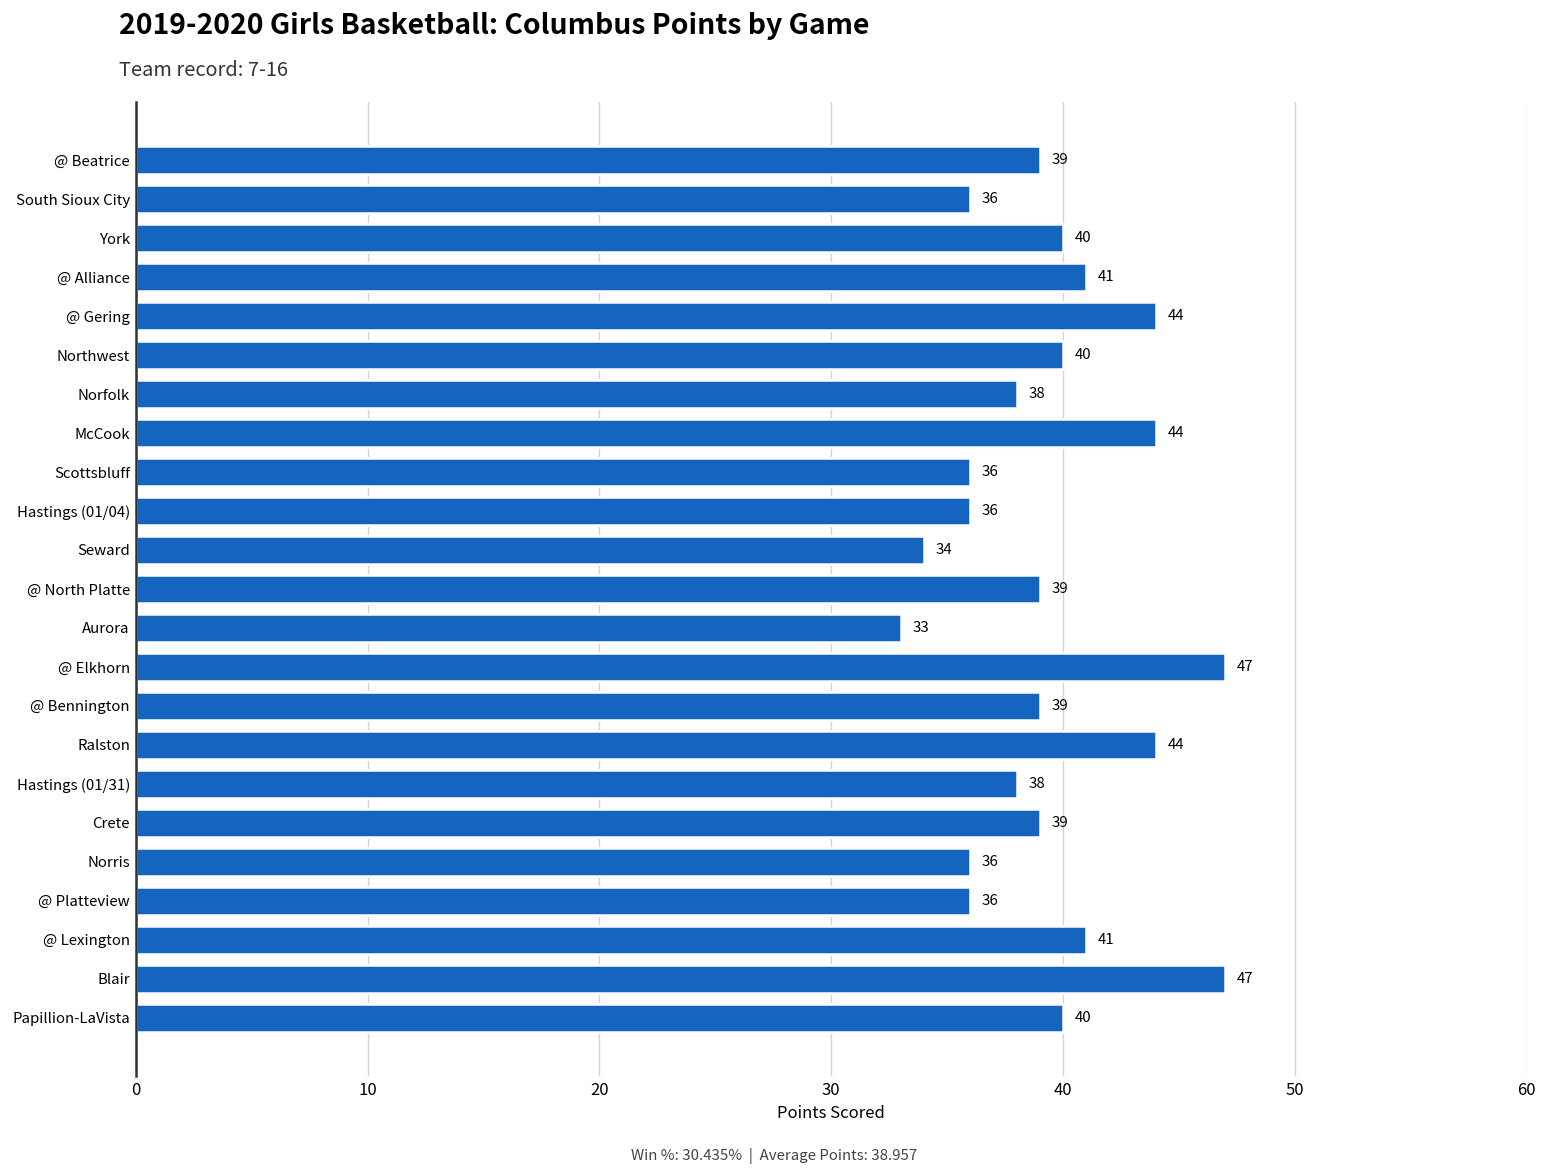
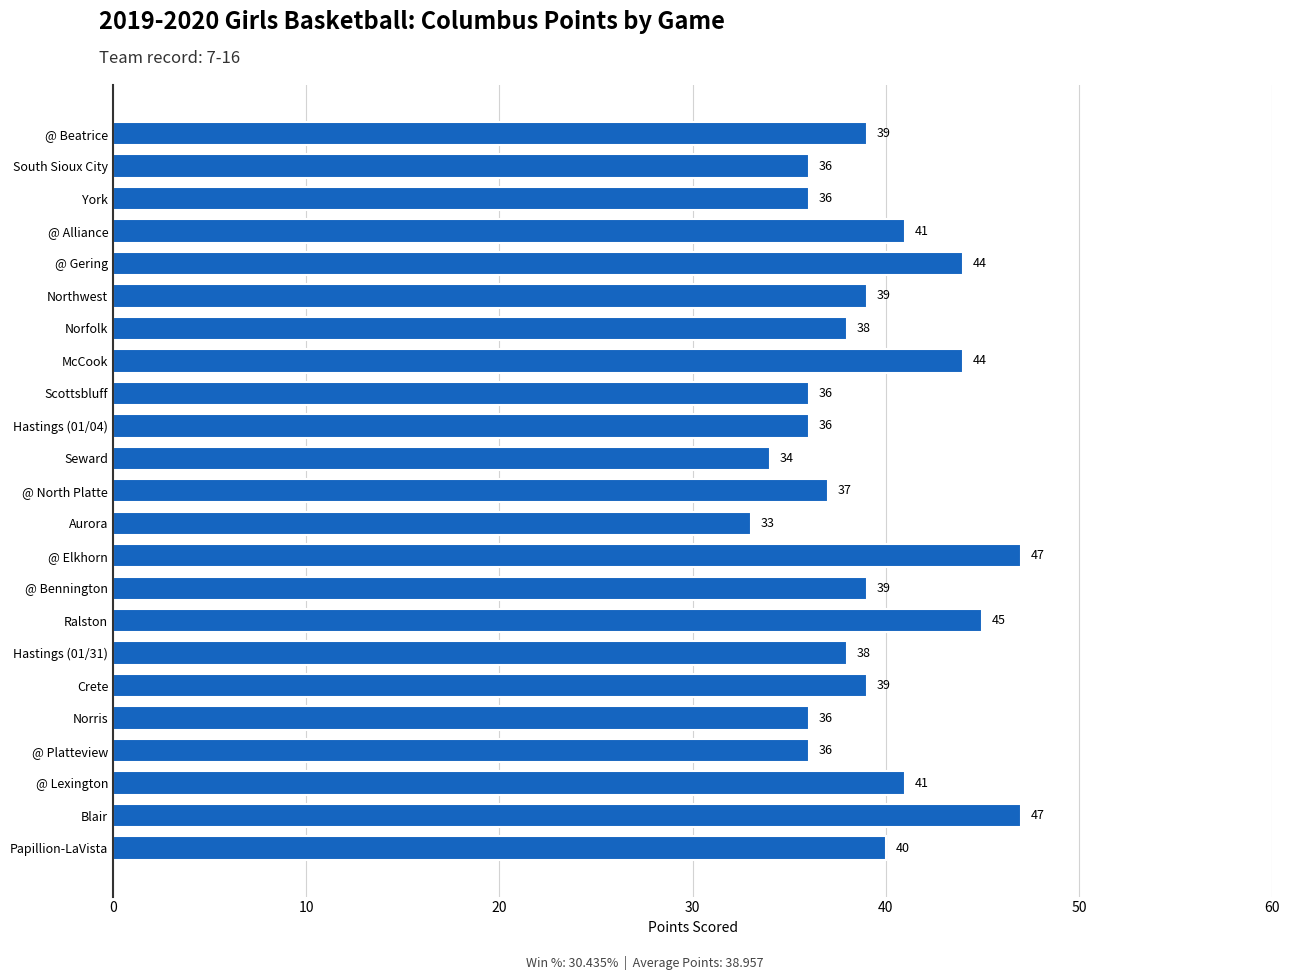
York: 40 -> 36
Northwest: 40 -> 39
@ North Platte: 39 -> 37
Ralston: 44 -> 45
